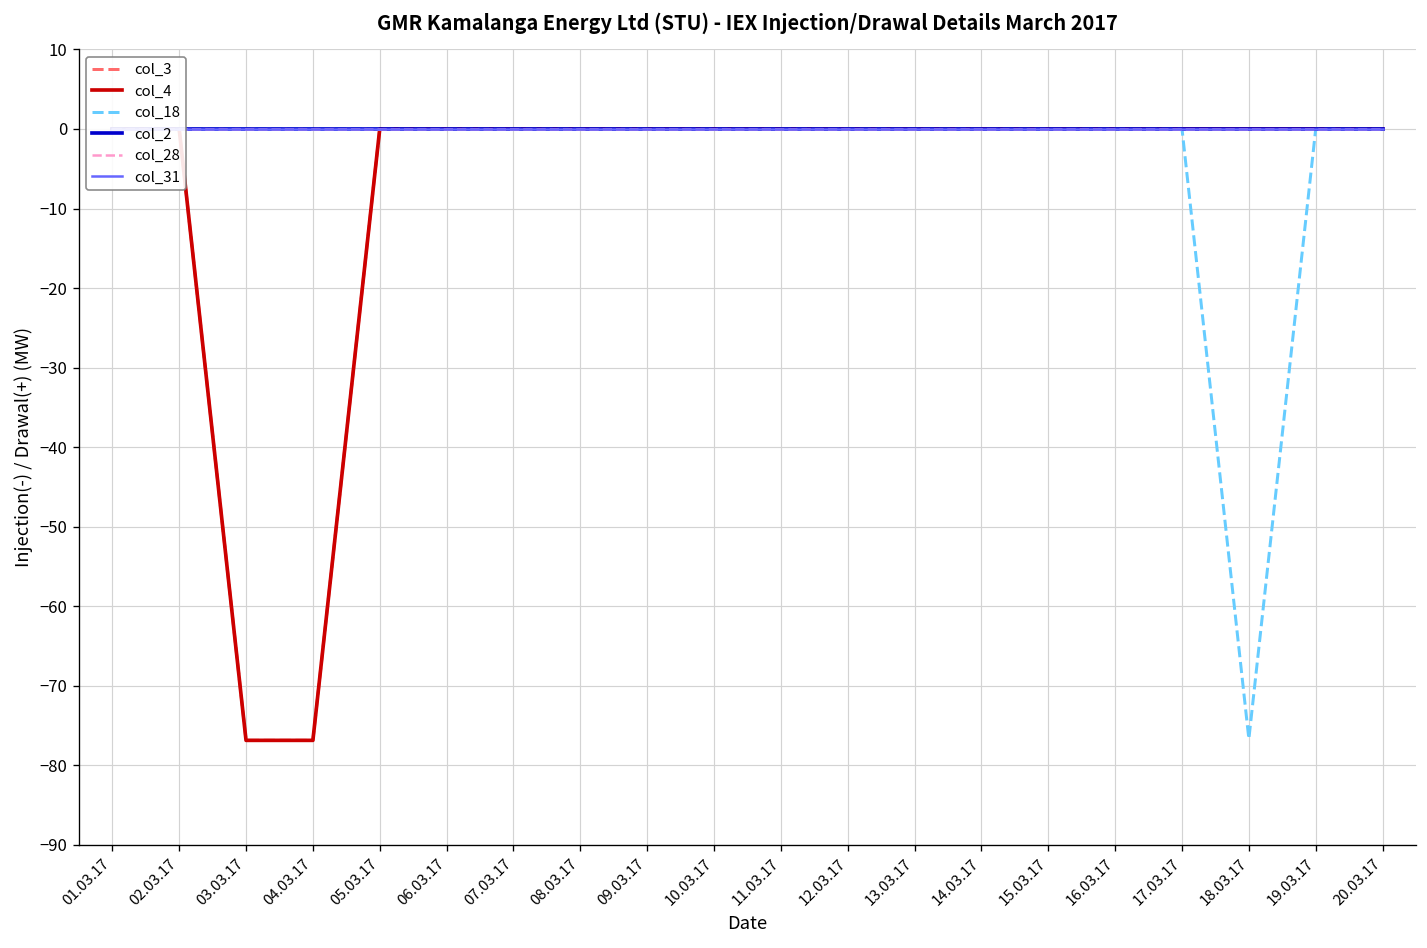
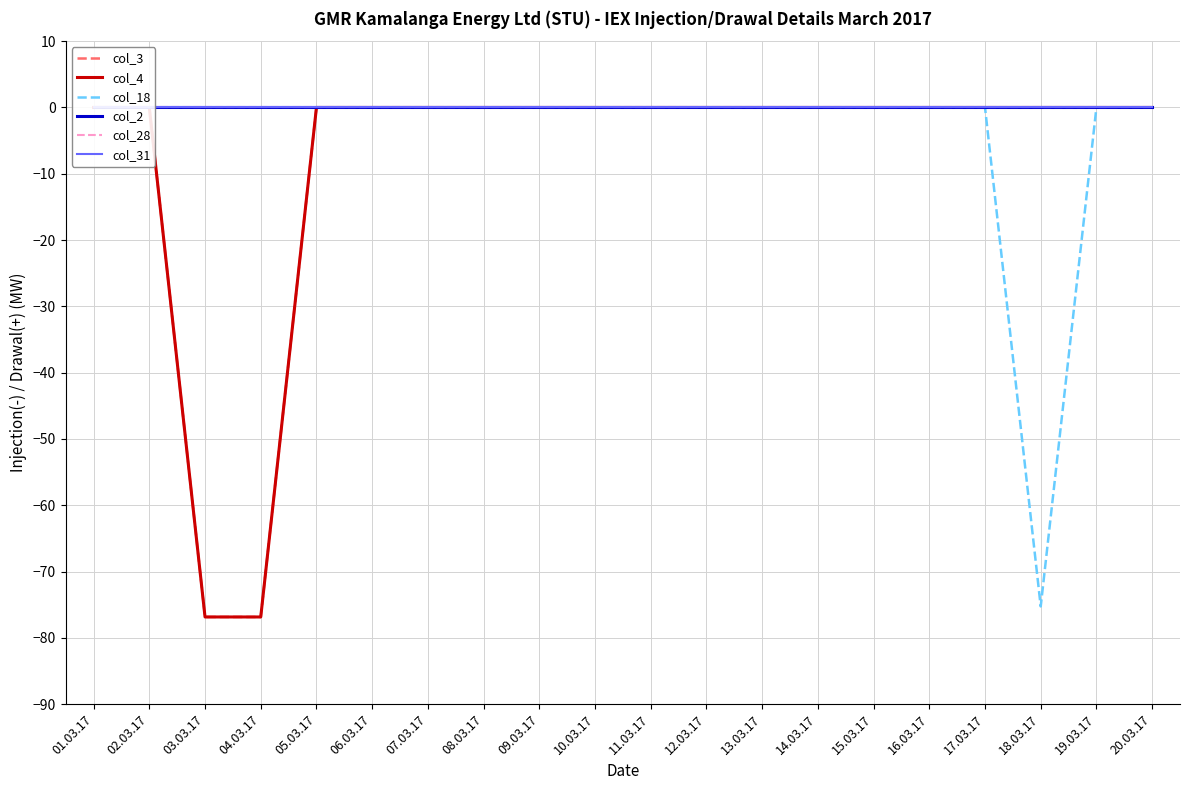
col_18, 18.03.17: -77 -> -75
